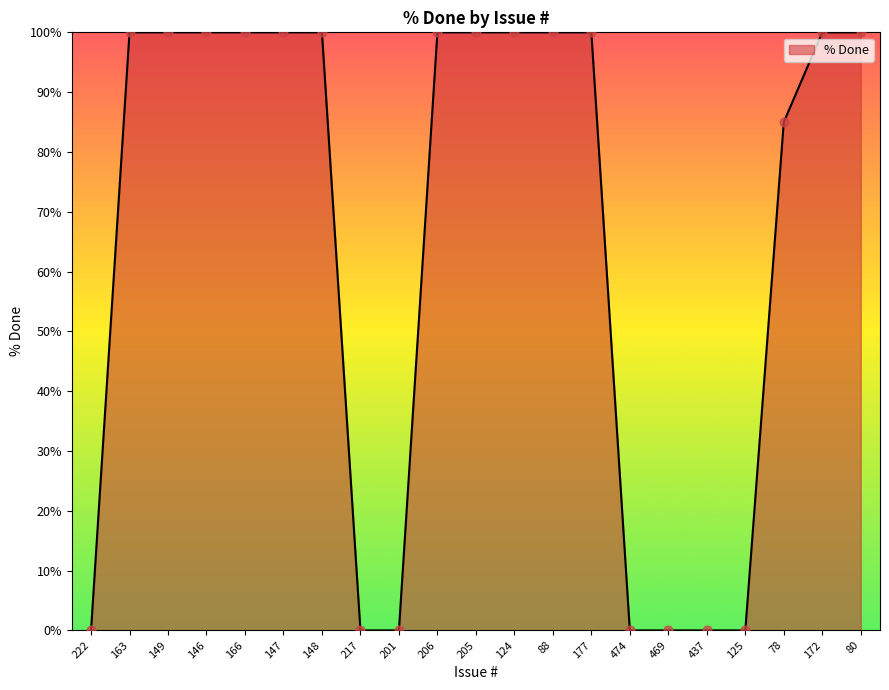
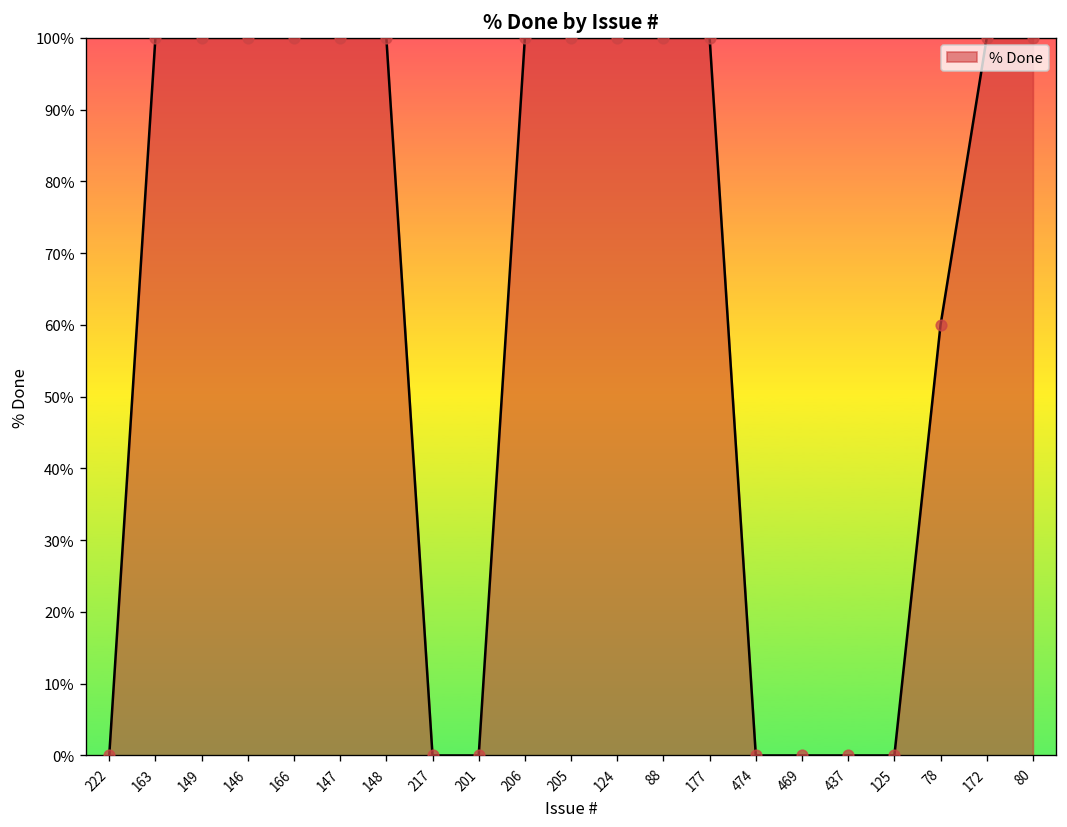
78: 85% -> 60%
